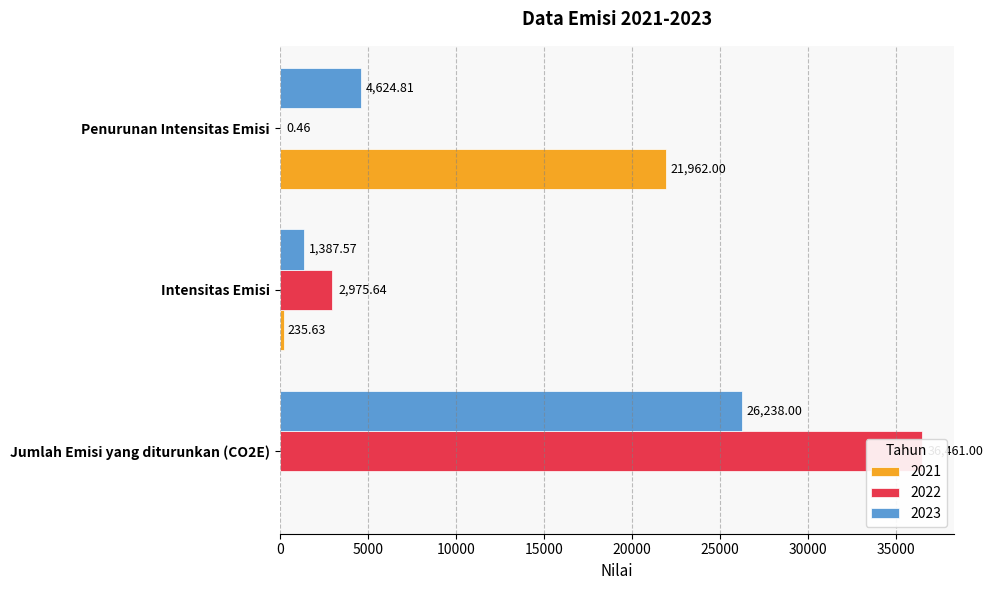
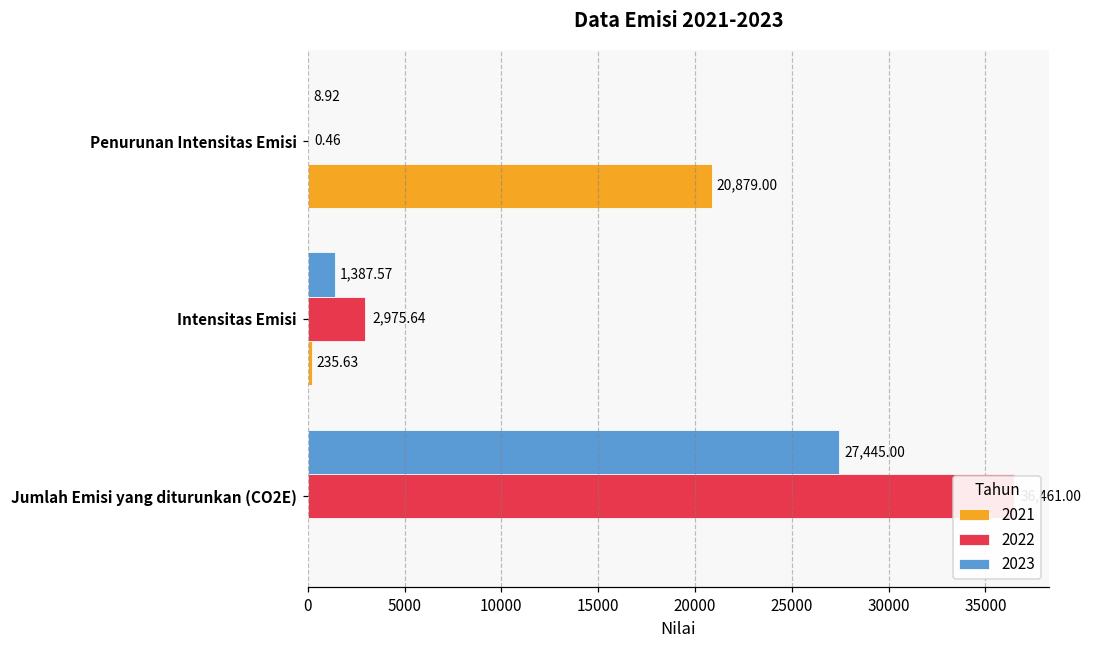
2023, Penurunan Intensitas Emisi: 4,624.81 -> 8.92
2021, Penurunan Intensitas Emisi: 21,962.00 -> 20,879.00
2023, Jumlah Emisi yang diturunkan (CO2E): 26,238.00 -> 27,445.00
